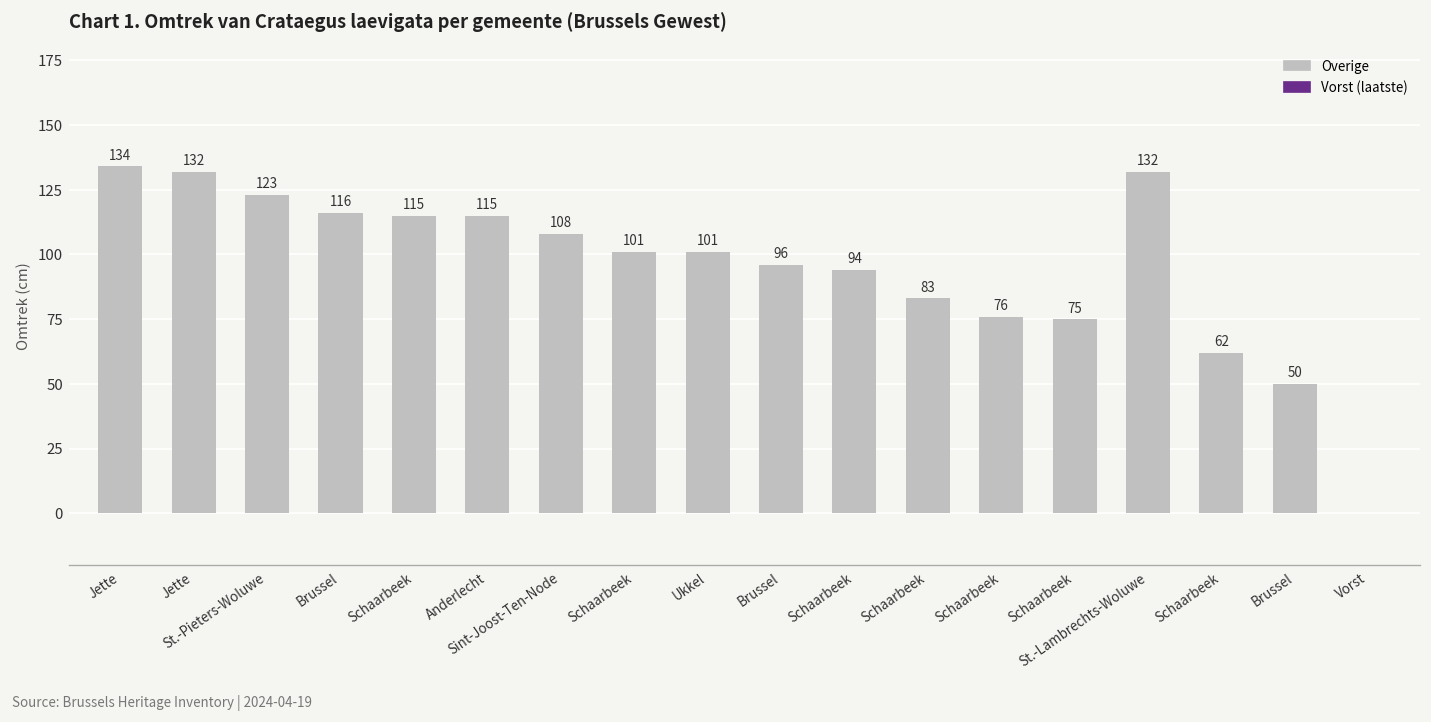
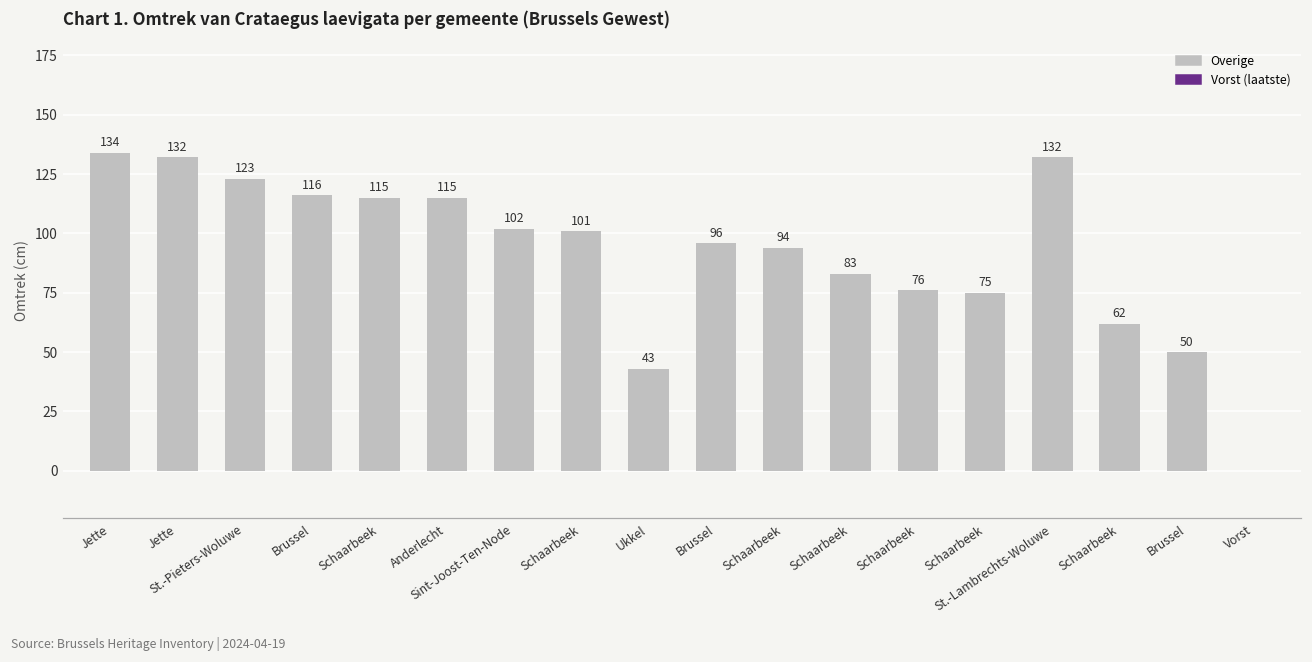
Sint-Joost-Ten-Node: 108 -> 102
Ukkel: 101 -> 43
